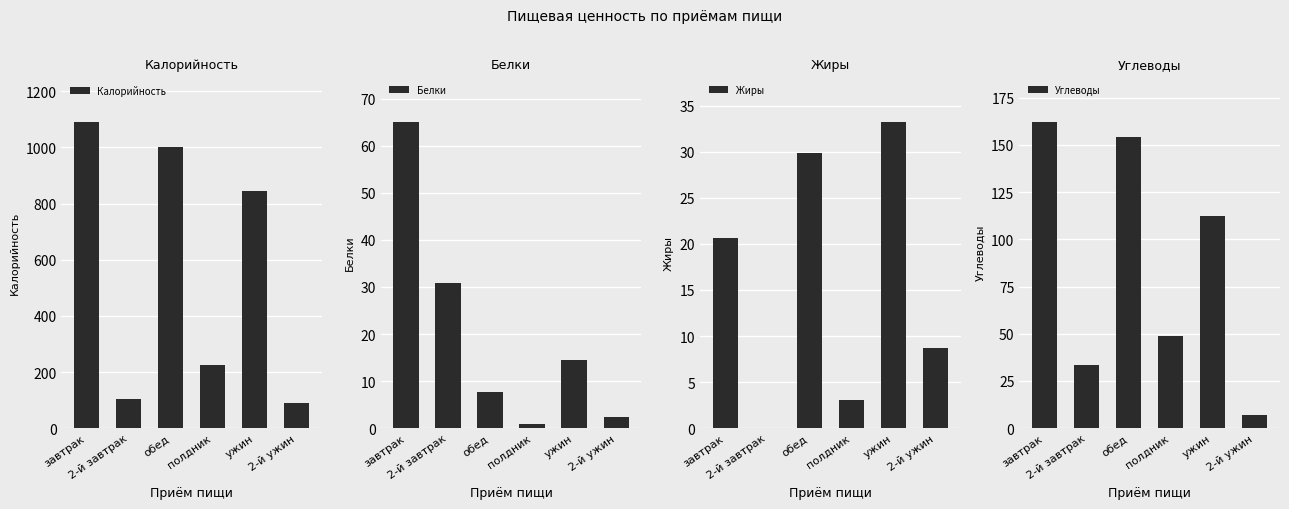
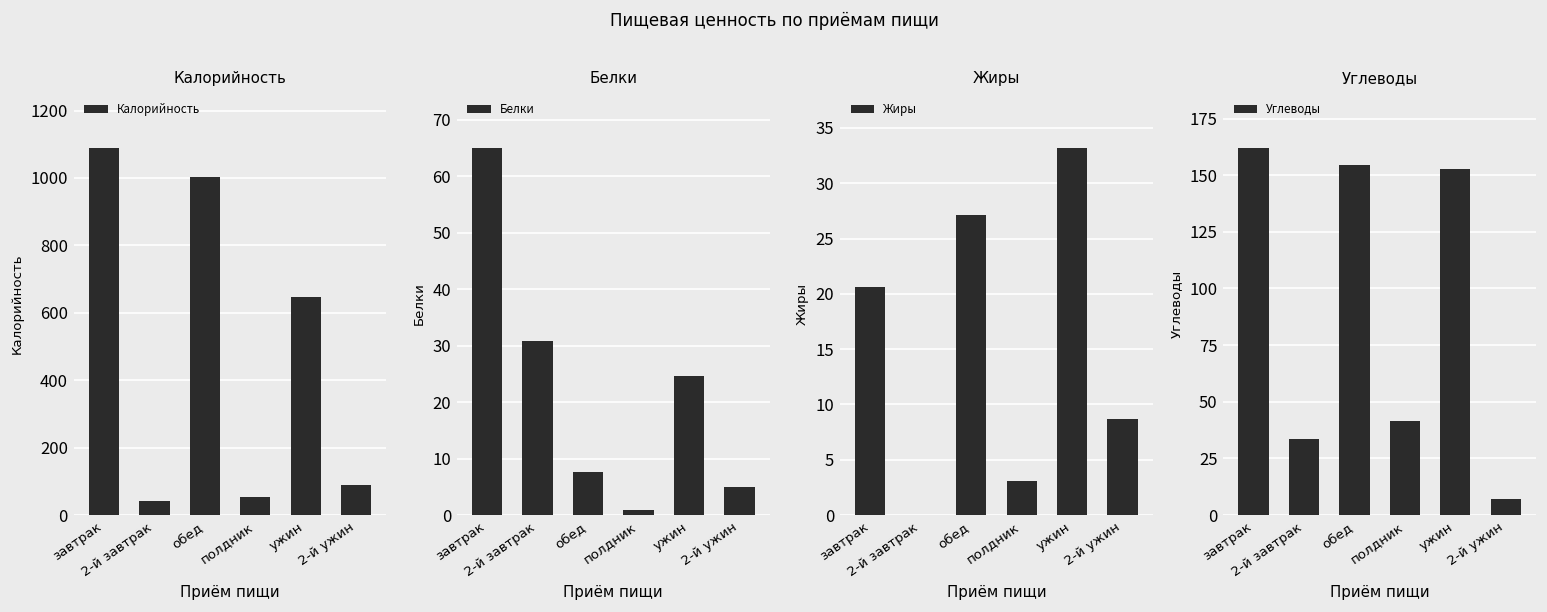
Калорийность, 2-й завтрак: 100 -> 40
Калорийность, полдник: 220 -> 50
Калорийность, ужин: 850 -> 650
Белки, ужин: 15 -> 25
Белки, 2-й ужин: 2 -> 5
Жиры, обед: 30 -> 27
Углеводы, полдник: 49 -> 41
Углеводы, ужин: 113 -> 153
